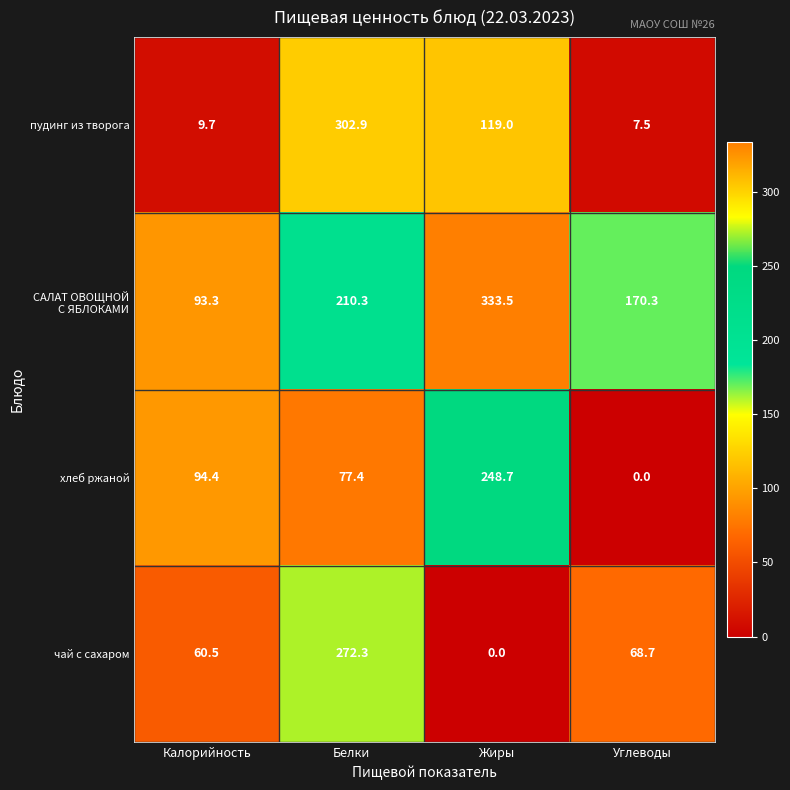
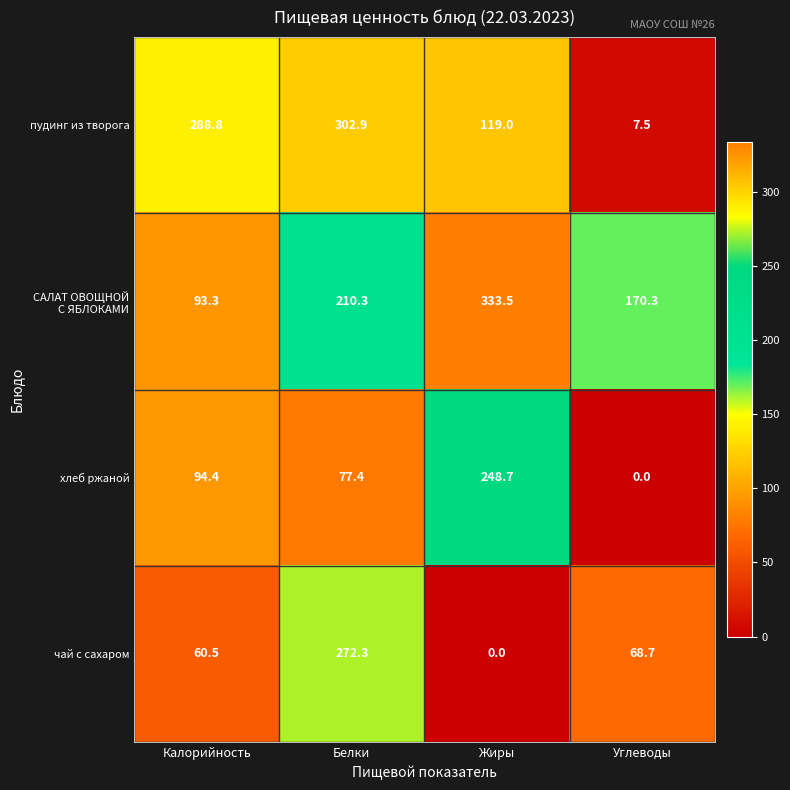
пудинг из творога, Калорийность: 9.7 -> 288.8
